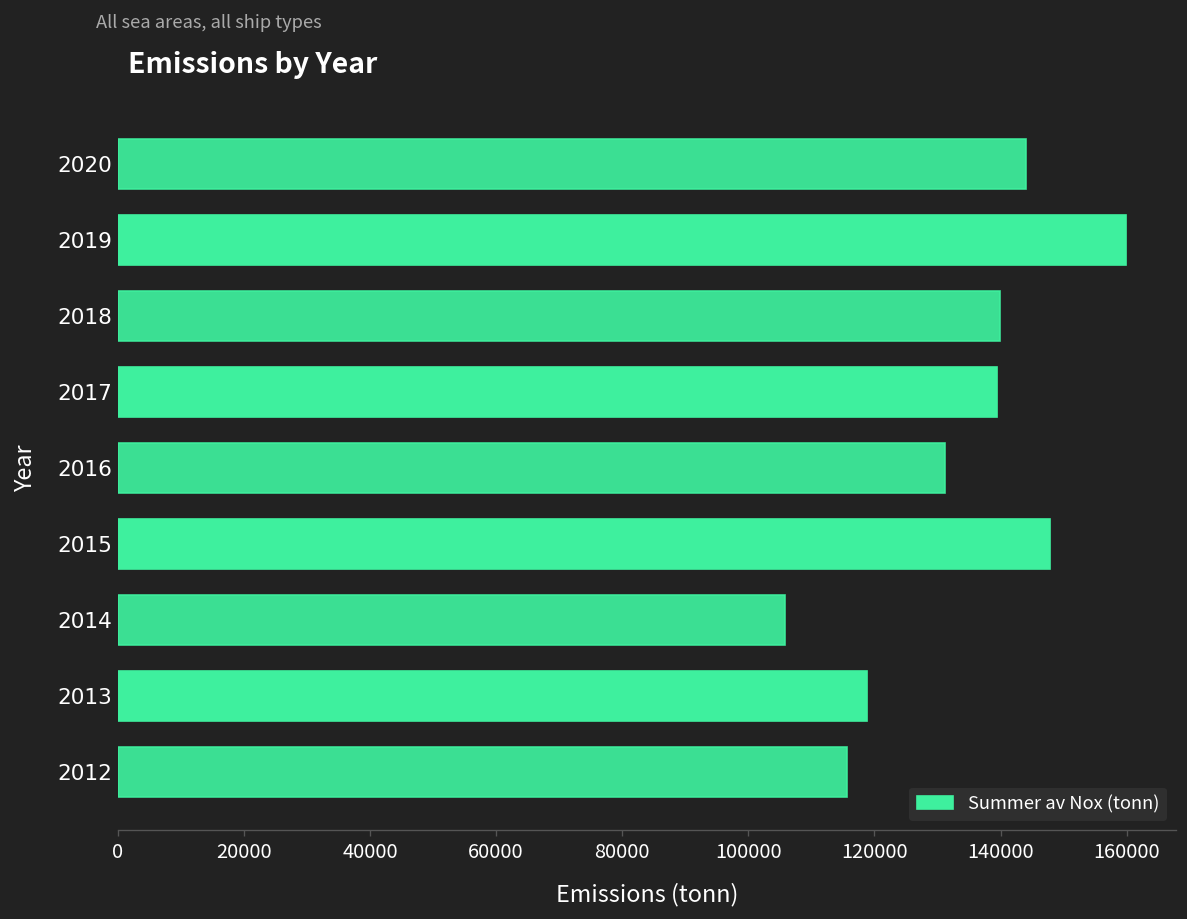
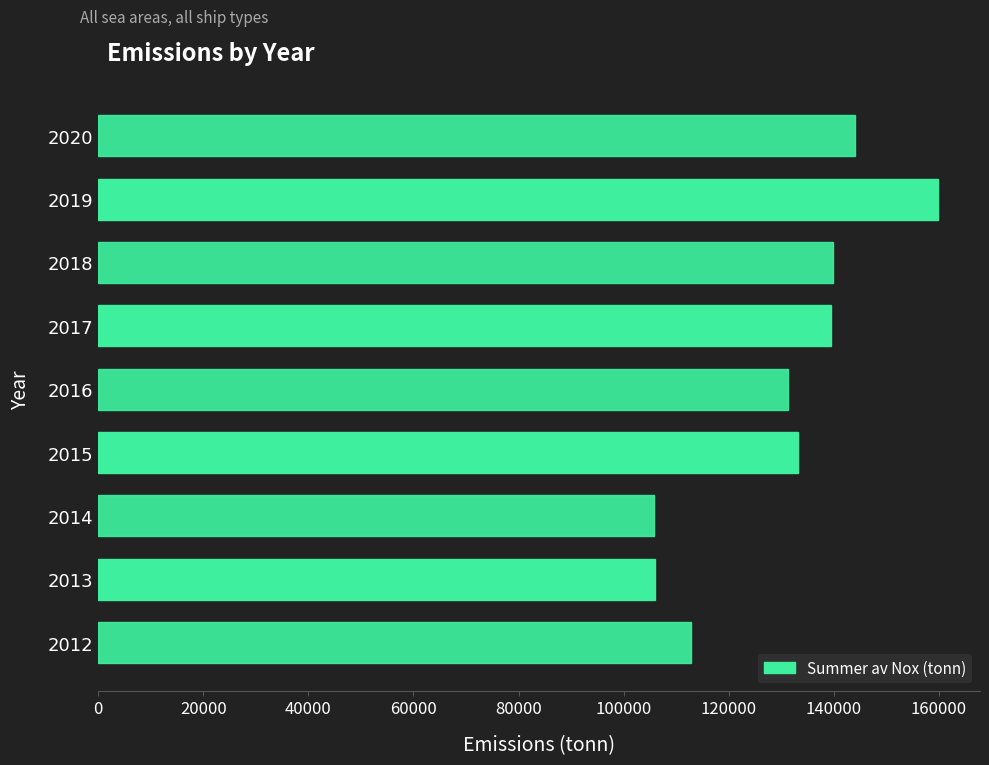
2015: 148000 -> 133000
2013: 119000 -> 106000
2012: 116000 -> 113000
